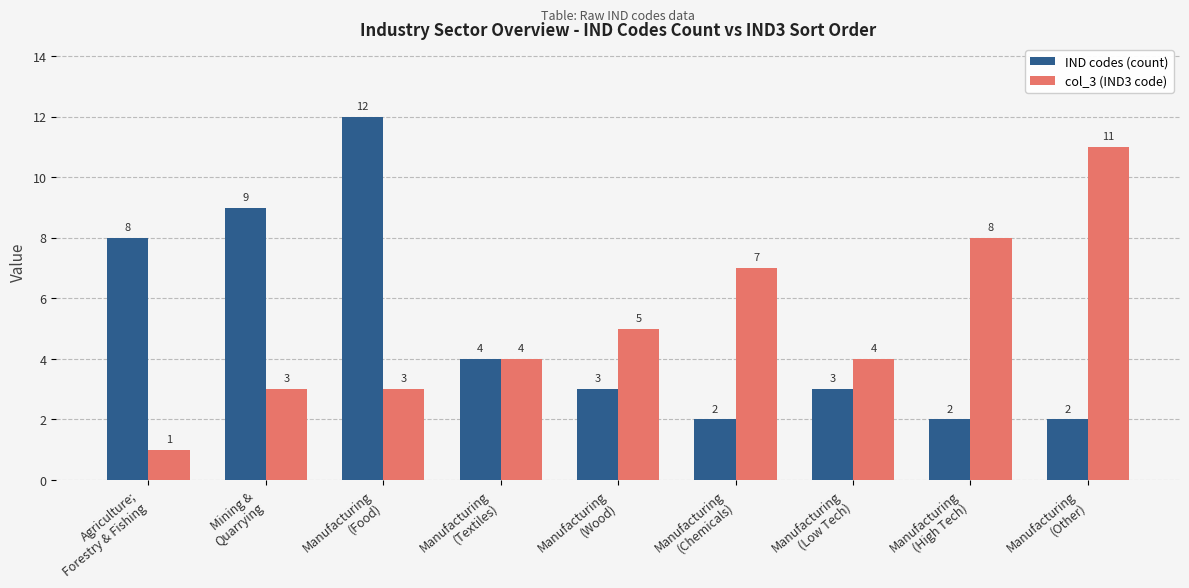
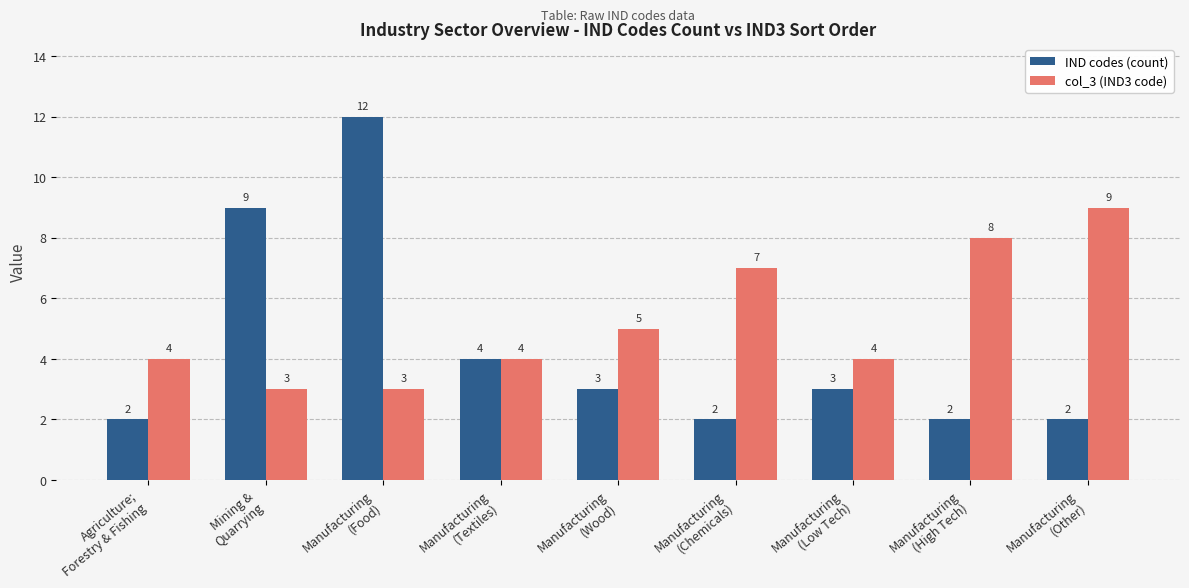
IND codes (count), Agriculture; Forestry & Fishing: 8 -> 2
col_3 (IND3 code), Agriculture; Forestry & Fishing: 1 -> 4
col_3 (IND3 code), Manufacturing (Other): 11 -> 9
